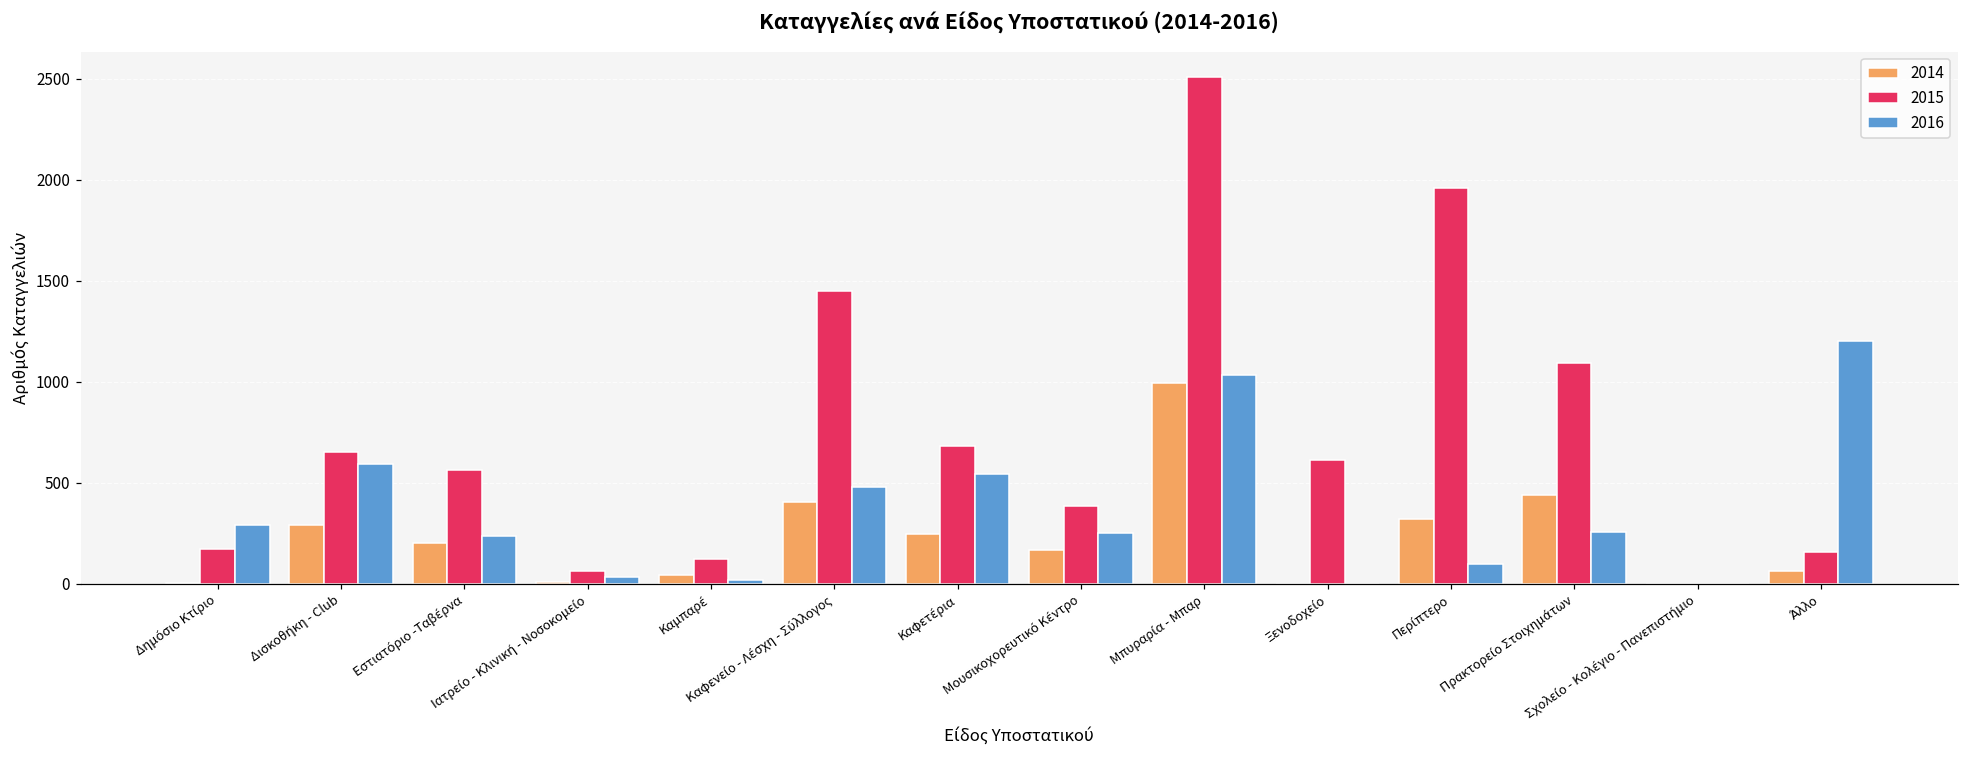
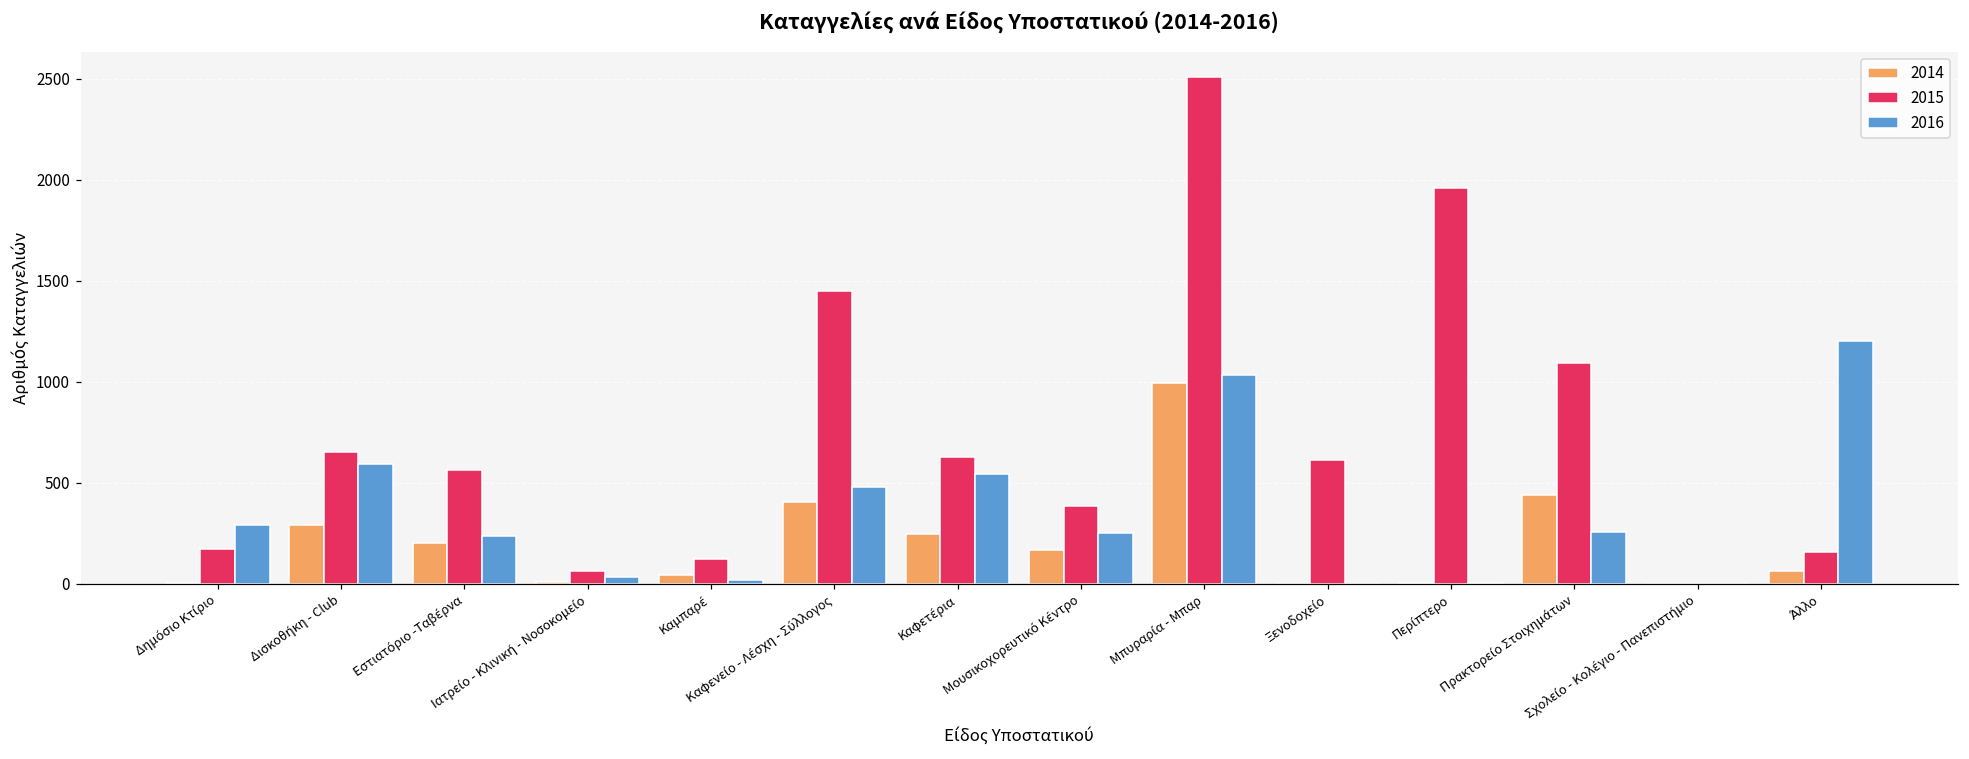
2015, Καφετέρια: 680 -> 630
2014, Περίπτερο: 320 -> 0
2016, Περίπτερο: 100 -> 0
